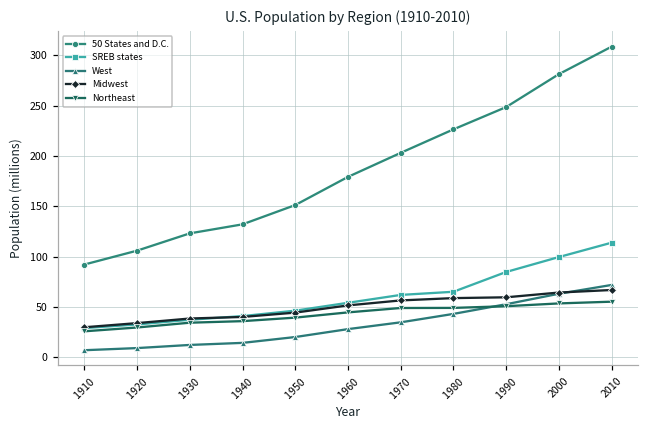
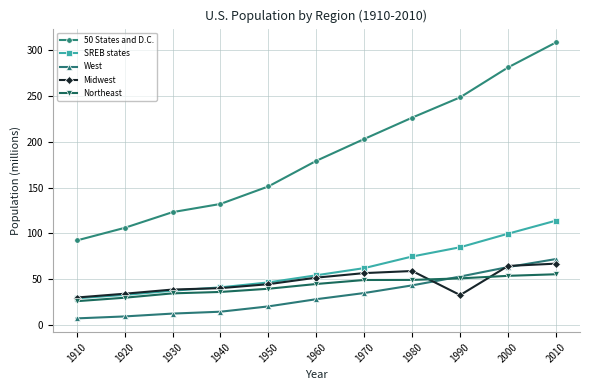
SREB states, 1980: 65 -> 75
Midwest, 1990: 60 -> 30
